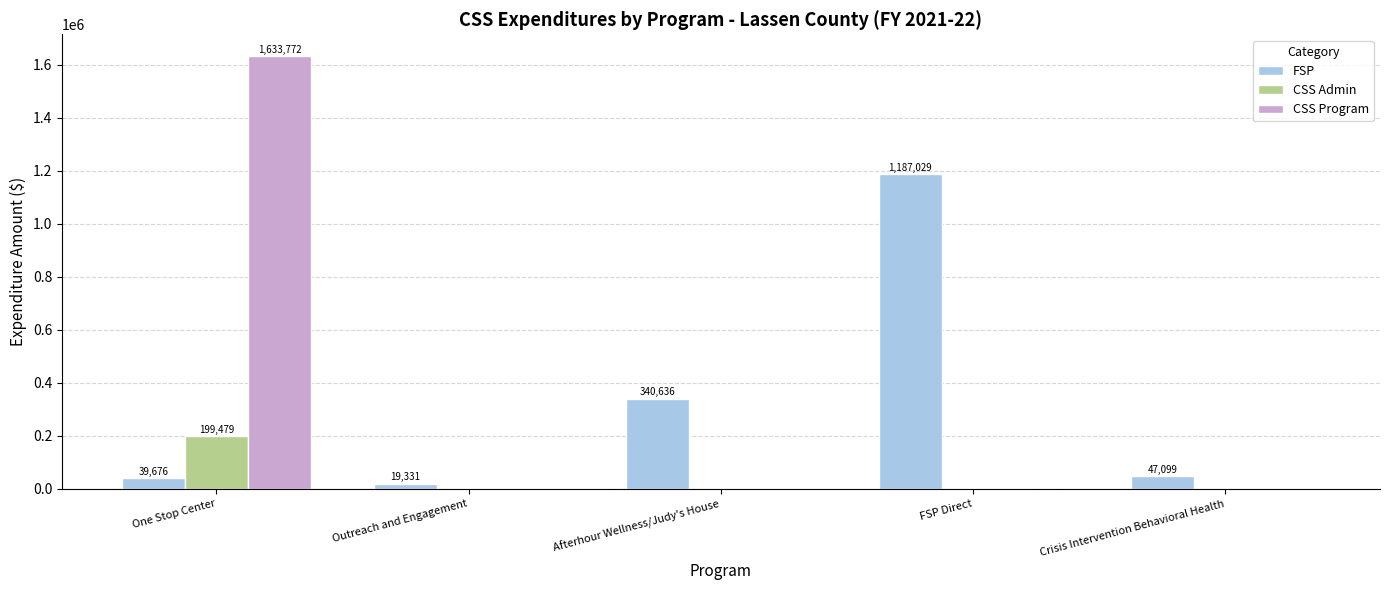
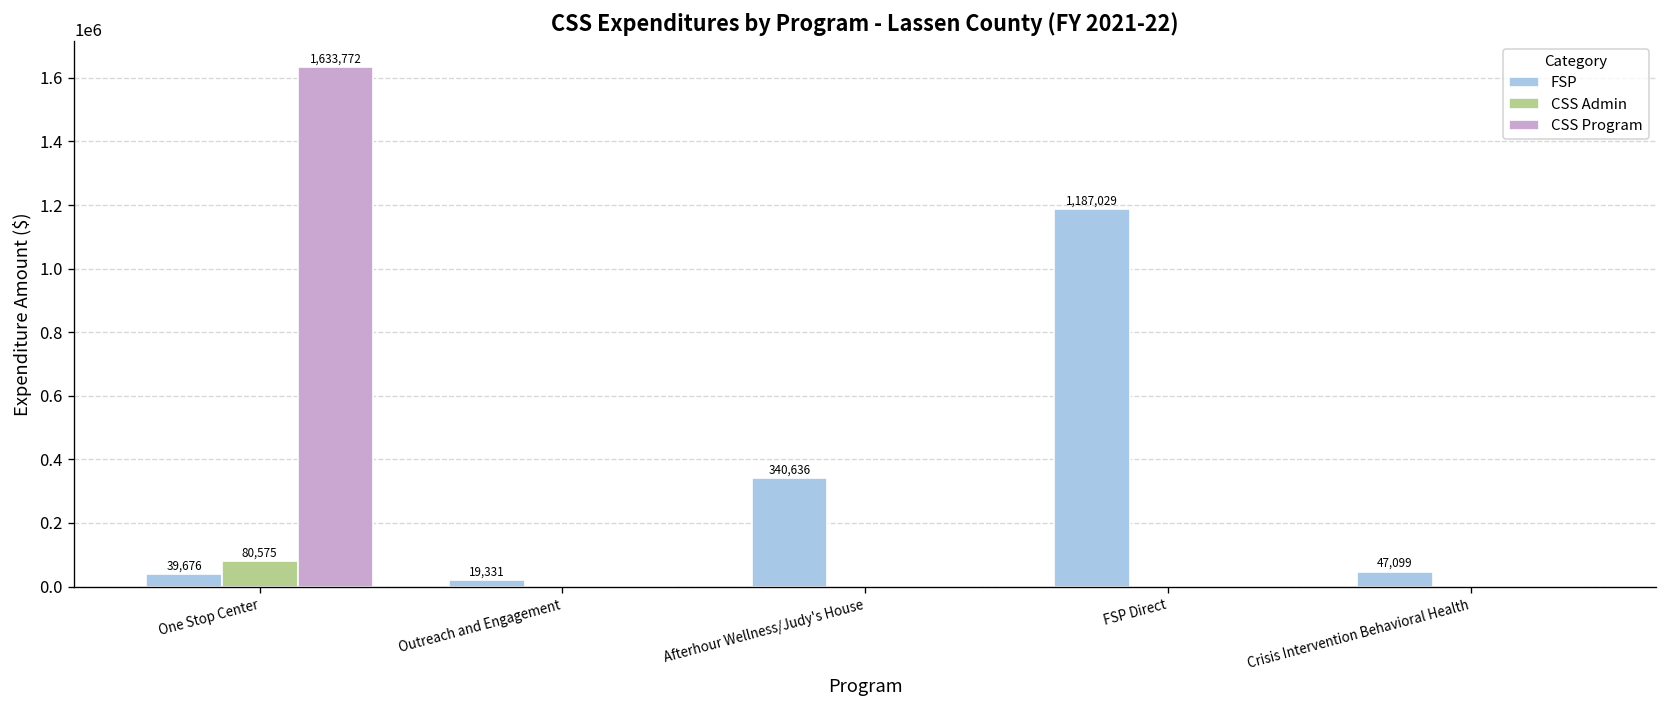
CSS Admin, One Stop Center: 199,479 -> 80,575
